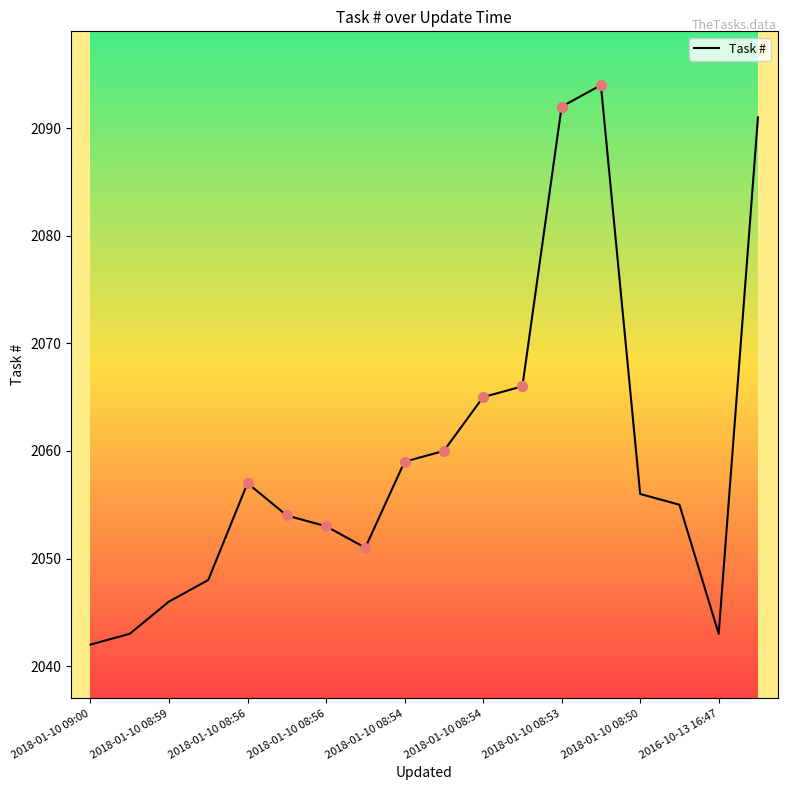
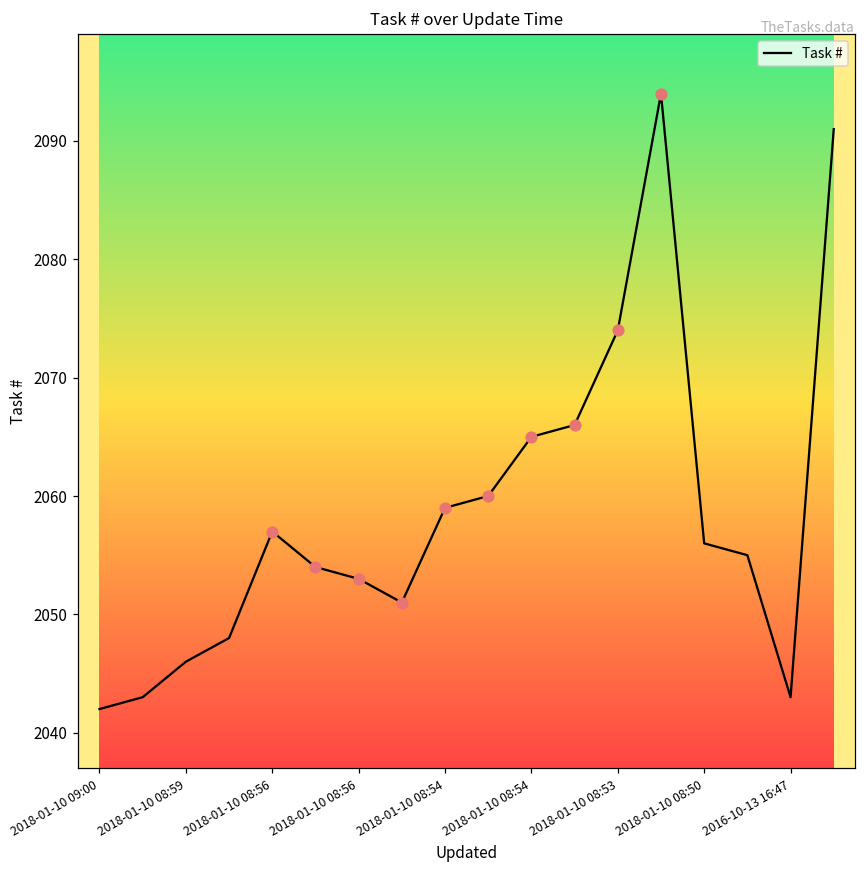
Task #, 2018-01-10 08:53: 2092 -> 2074
